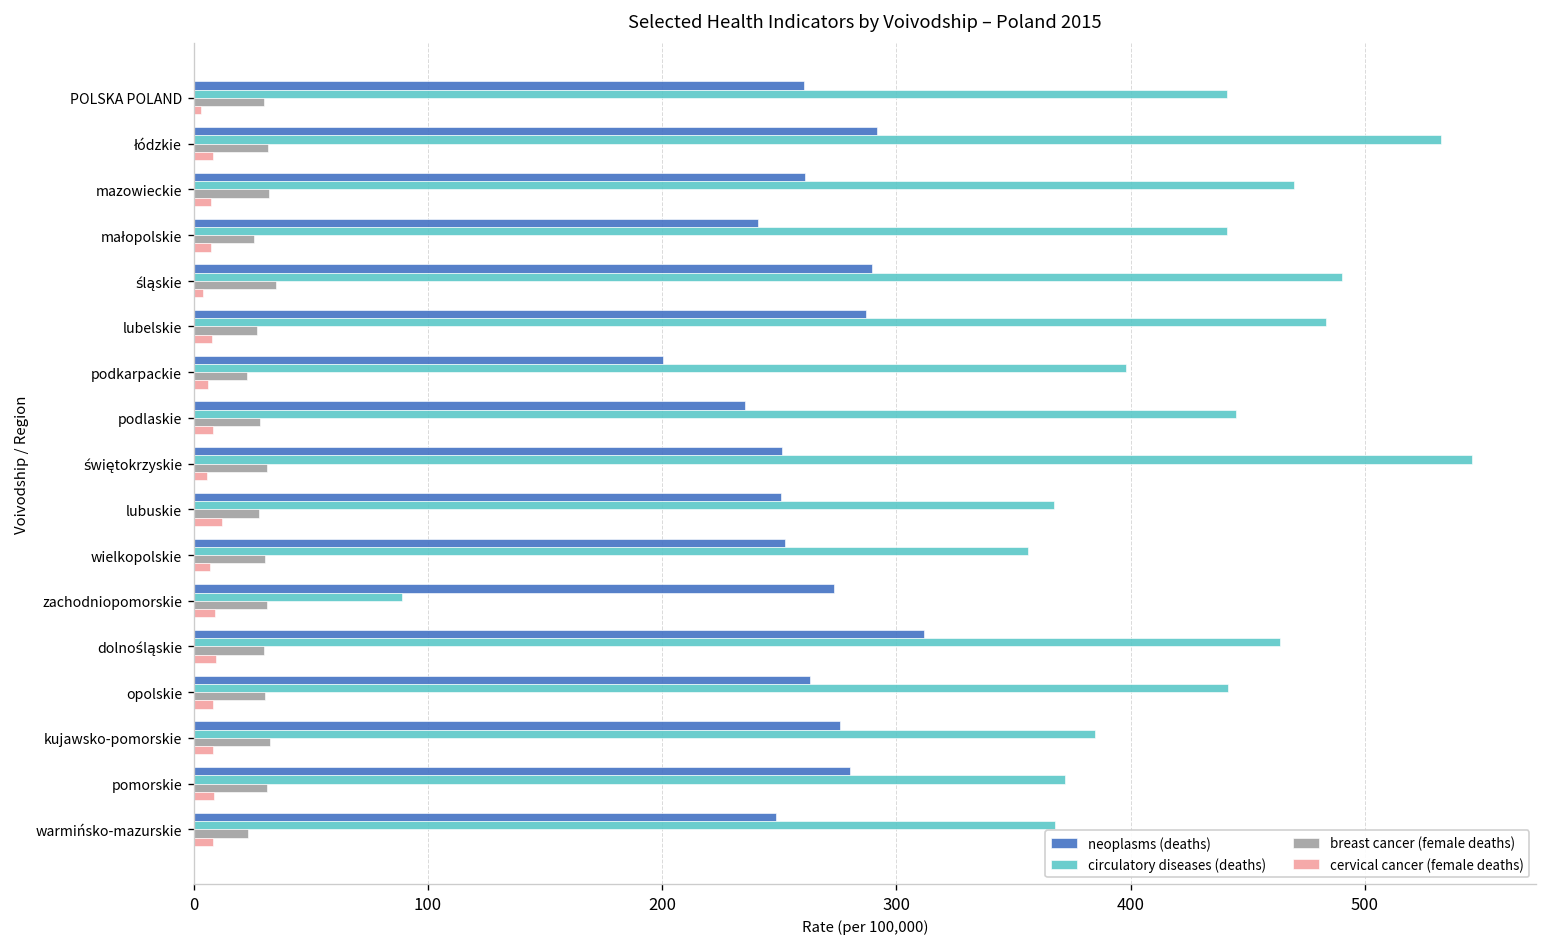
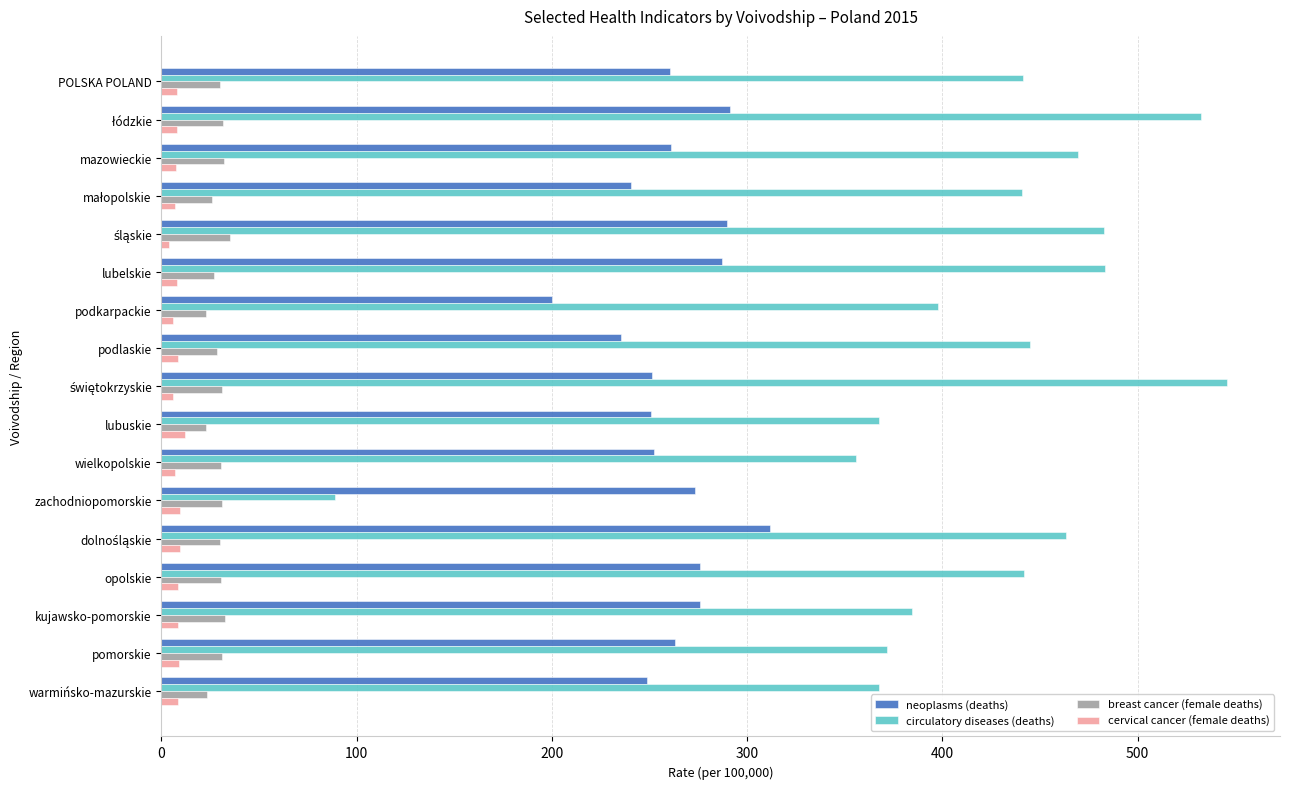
cervical cancer (female deaths), POLSKA POLAND: 3 -> 8
circulatory diseases (deaths), śląskie: 490 -> 483
breast cancer (female deaths), lubuskie: 28 -> 23
neoplasms (deaths), opolskie: 263 -> 276
neoplasms (deaths), pomorskie: 280 -> 263
